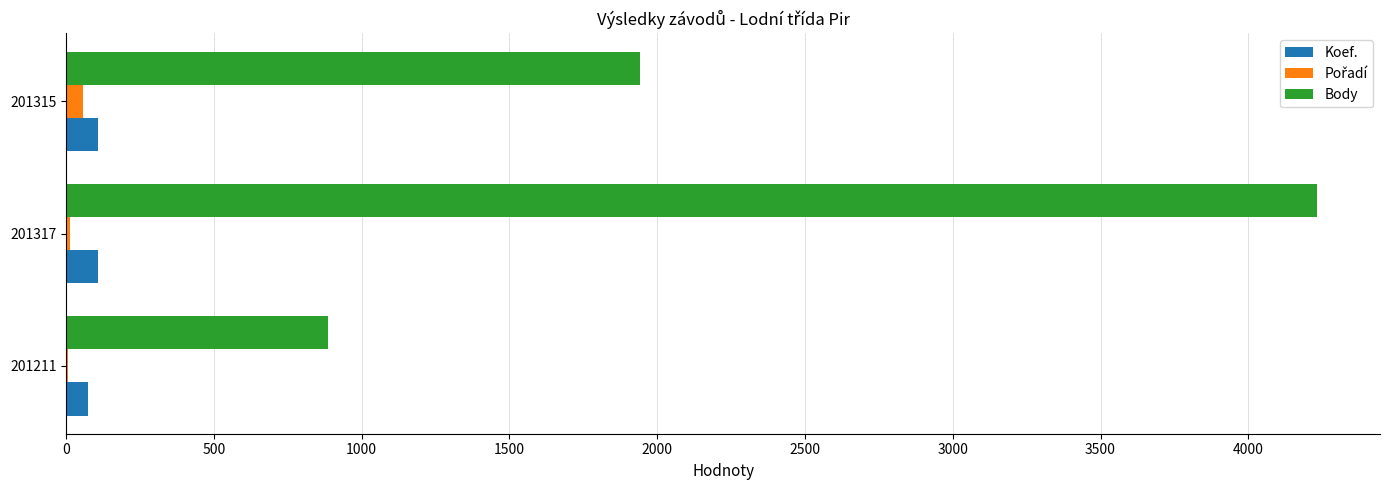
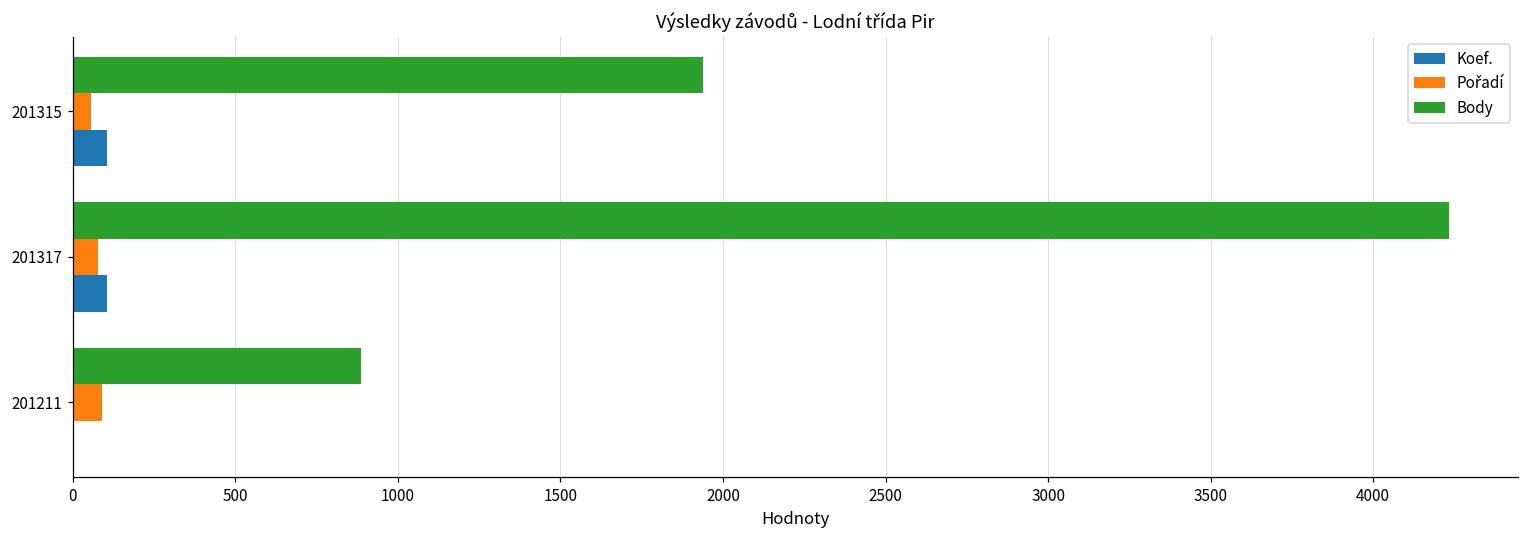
Pořadí, 201317: 10 -> 80
Pořadí, 201211: 10 -> 90
Koef., 201211: 80 -> 0
